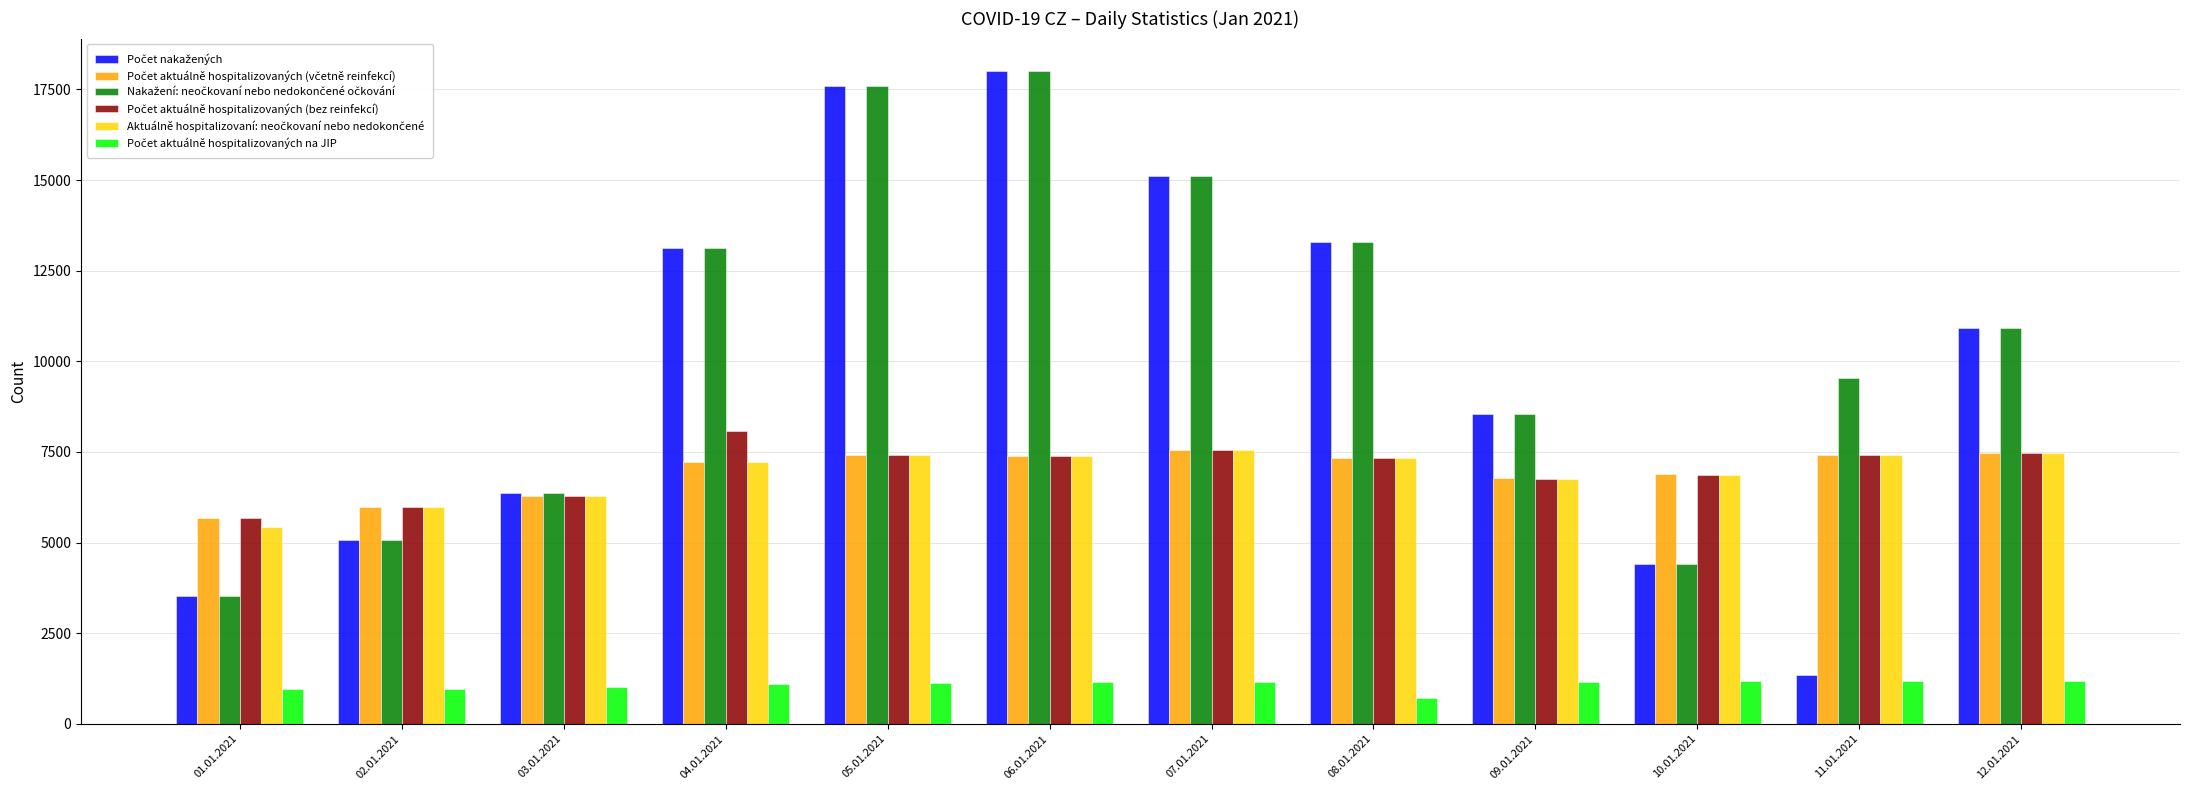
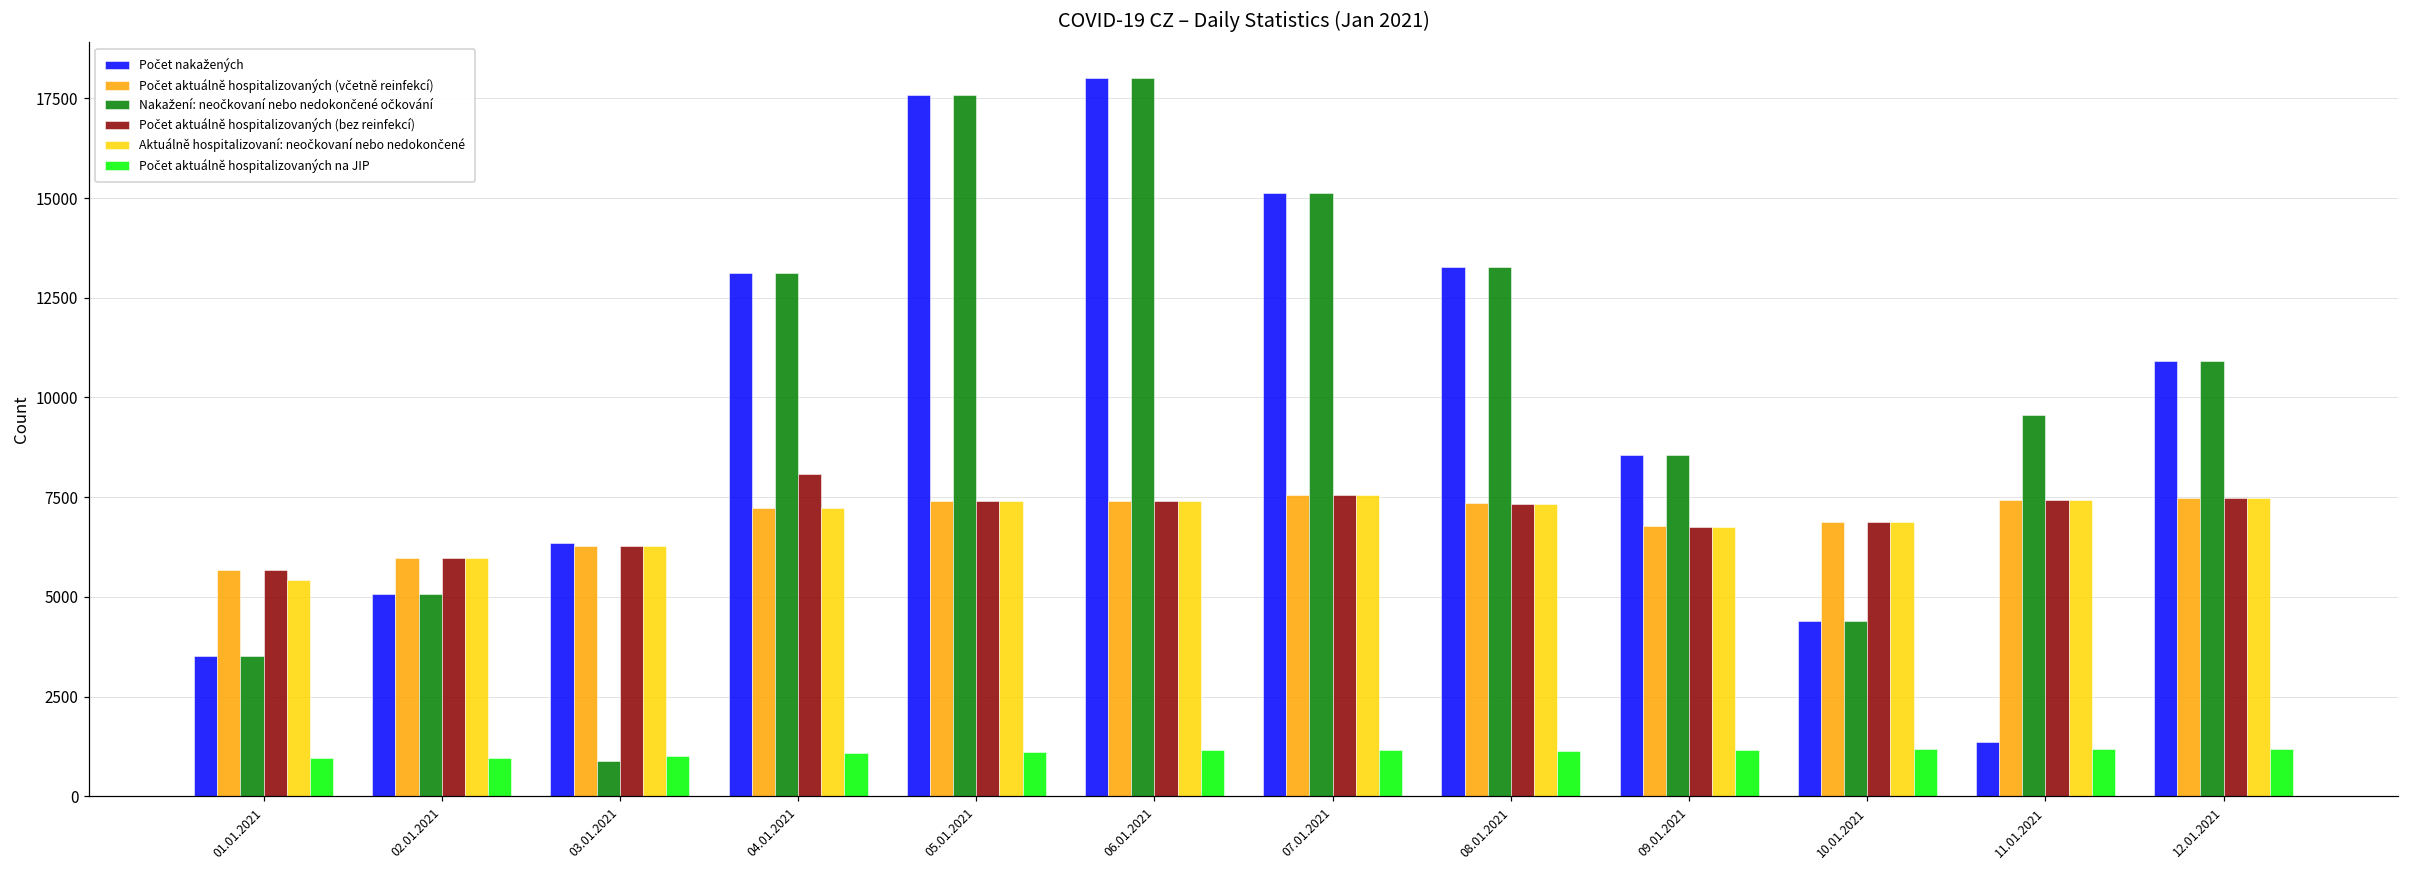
Nakažení: neočkovaní nebo nedokončené očkování, 03.01.2021: 6400 -> 900
Počet aktuálně hospitalizovaných na JIP, 08.01.2021: 700 -> 1100
